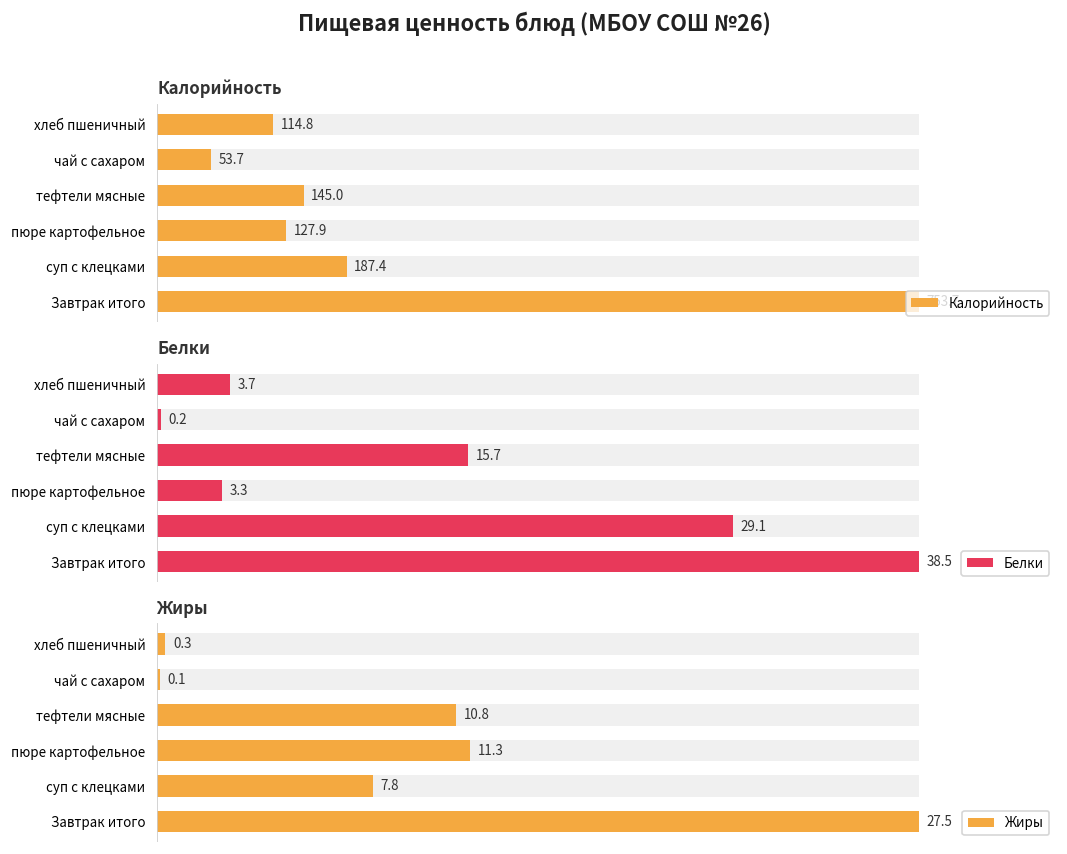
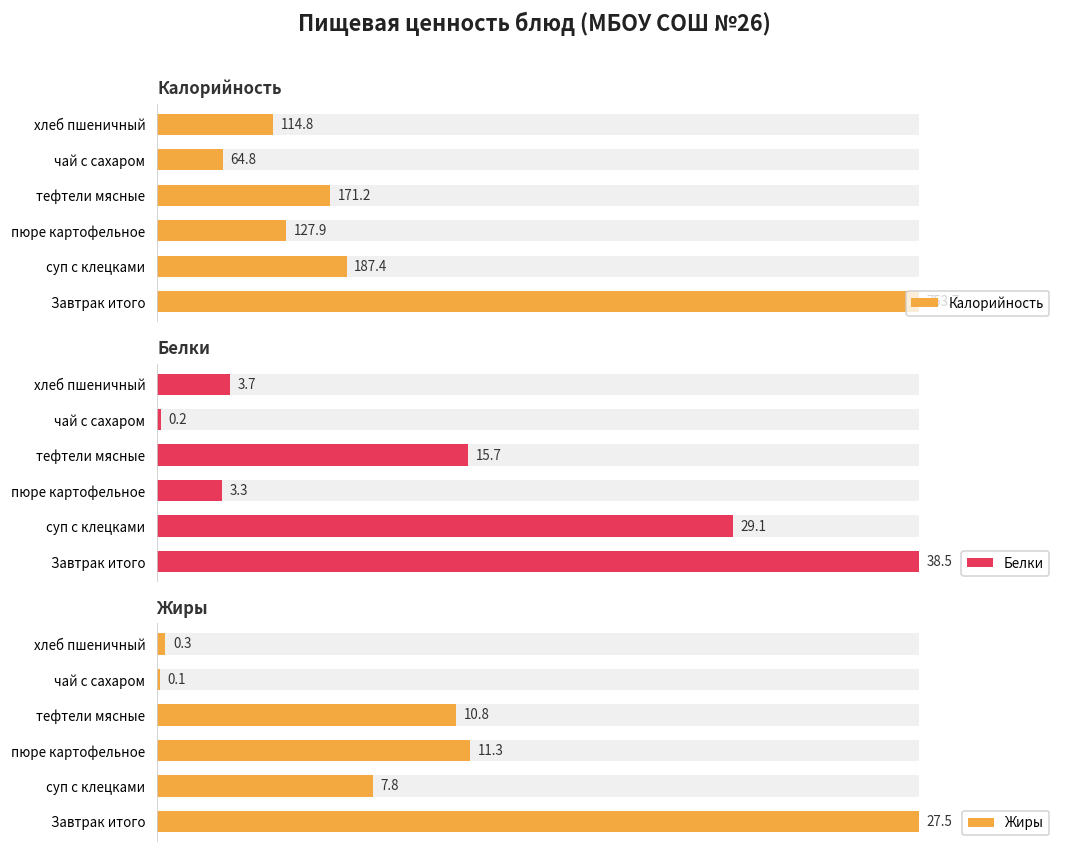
Калорийность, Калорийность, чай с сахаром: 53.7 -> 64.8
Калорийность, Калорийность, тефтели мясные: 145.0 -> 171.2
